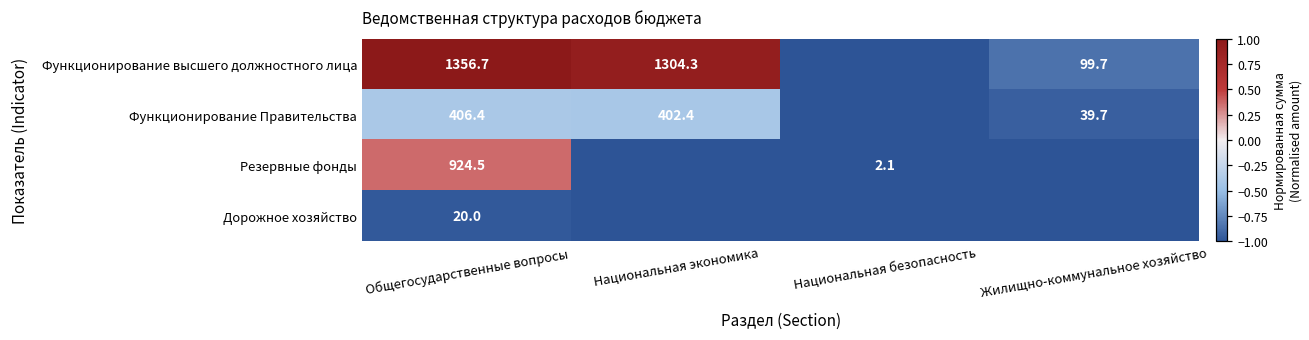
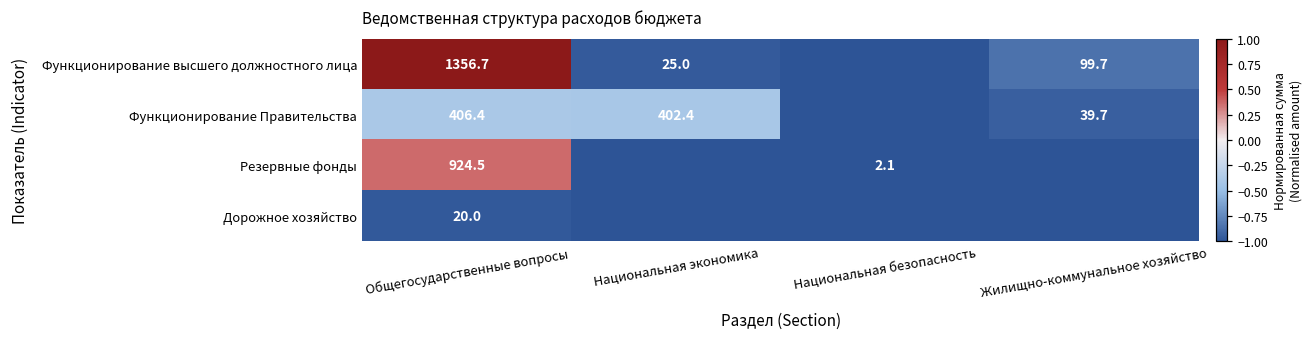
Функционирование высшего должностного лица, Национальная экономика: 1304.3 -> 25.0
